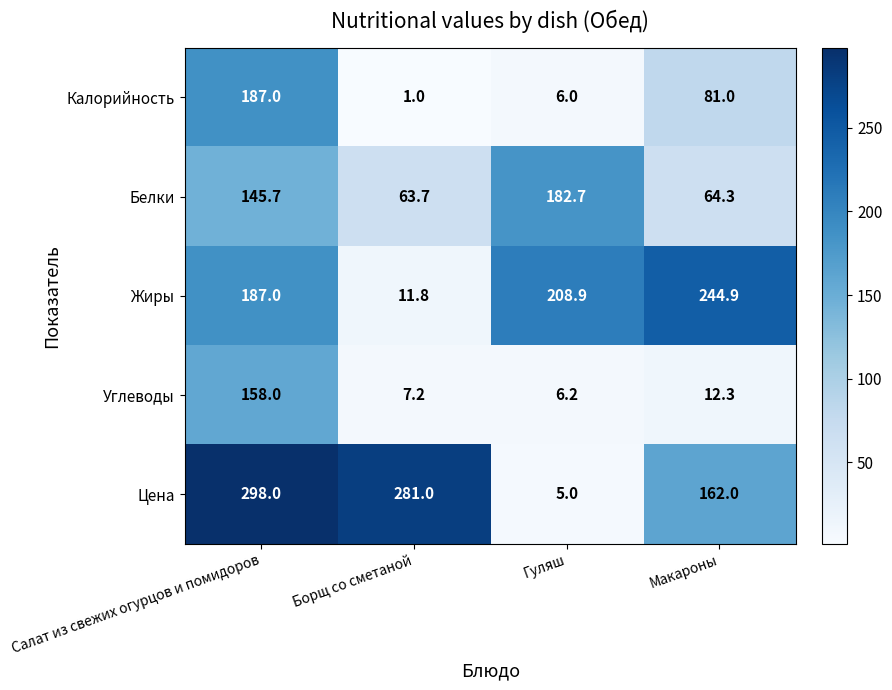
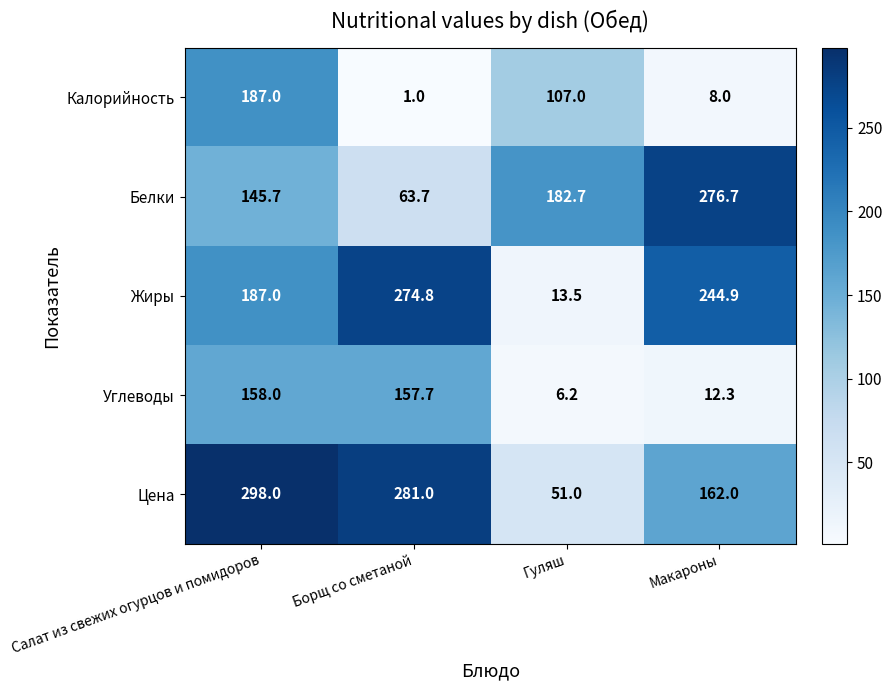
Калорийность, Гуляш: 6.0 -> 107.0
Калорийность, Макароны: 81.0 -> 8.0
Белки, Макароны: 64.3 -> 276.7
Жиры, Борщ со сметаной: 11.8 -> 274.8
Жиры, Гуляш: 208.9 -> 13.5
Углеводы, Борщ со сметаной: 7.2 -> 157.7
Цена, Гуляш: 5.0 -> 51.0
